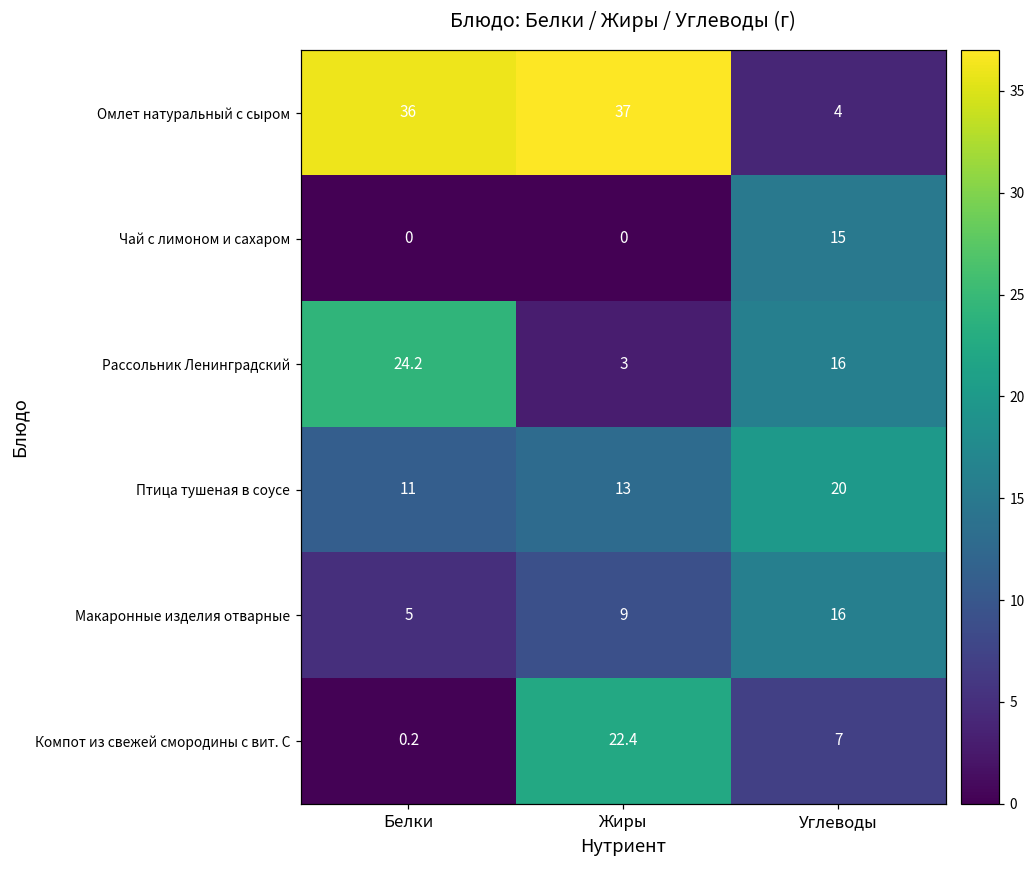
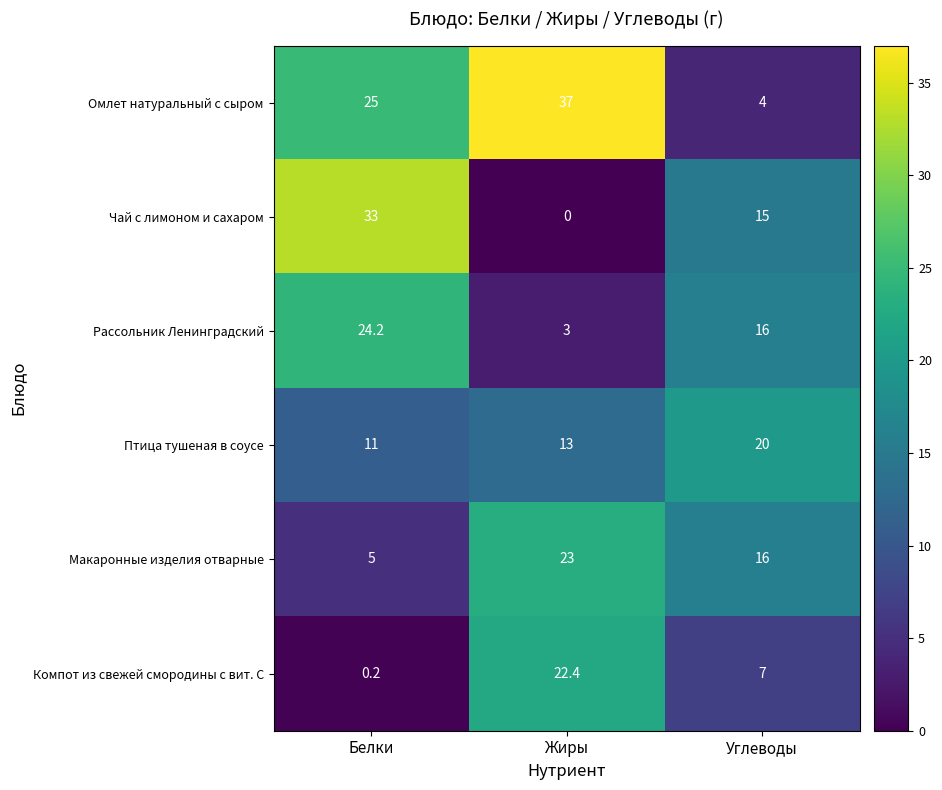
Омлет натуральный с сыром, Белки: 36 -> 25
Чай с лимоном и сахаром, Белки: 0 -> 33
Макаронные изделия отварные, Жиры: 9 -> 23
